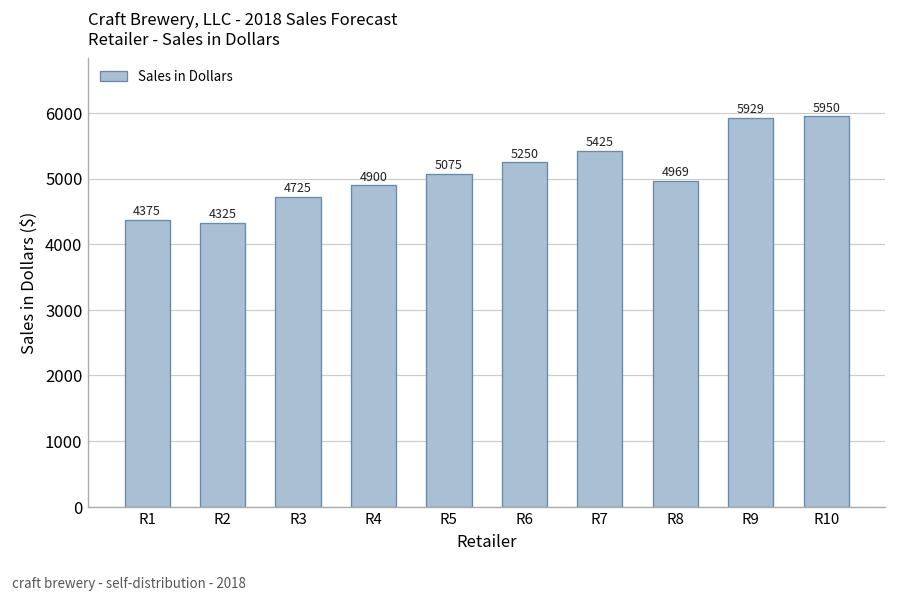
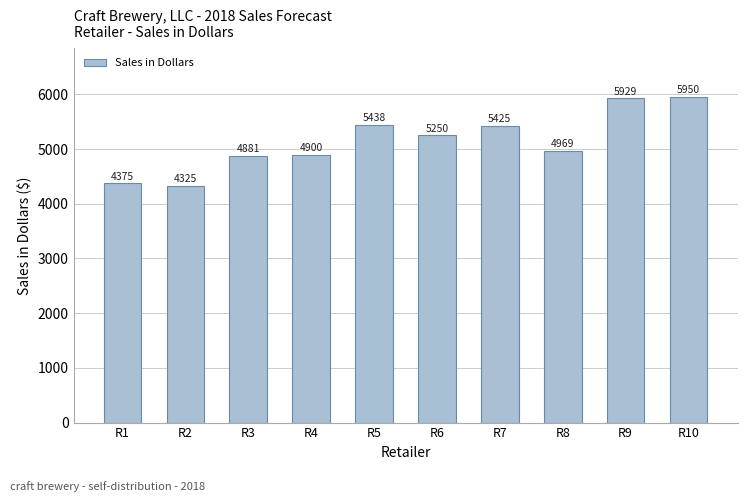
R3: 4725 -> 4881
R5: 5075 -> 5438
